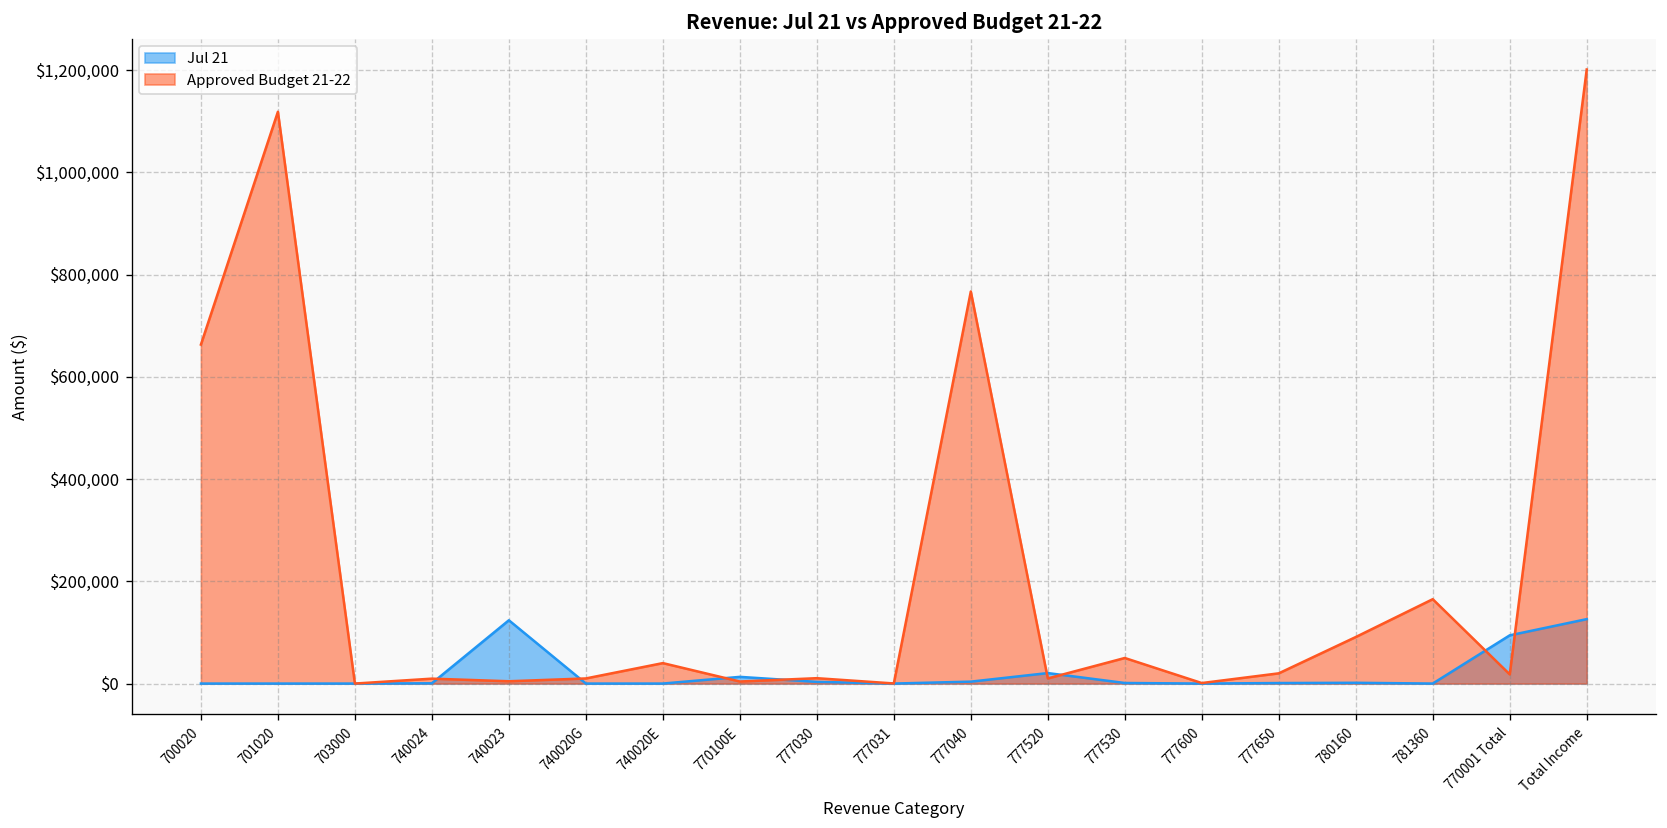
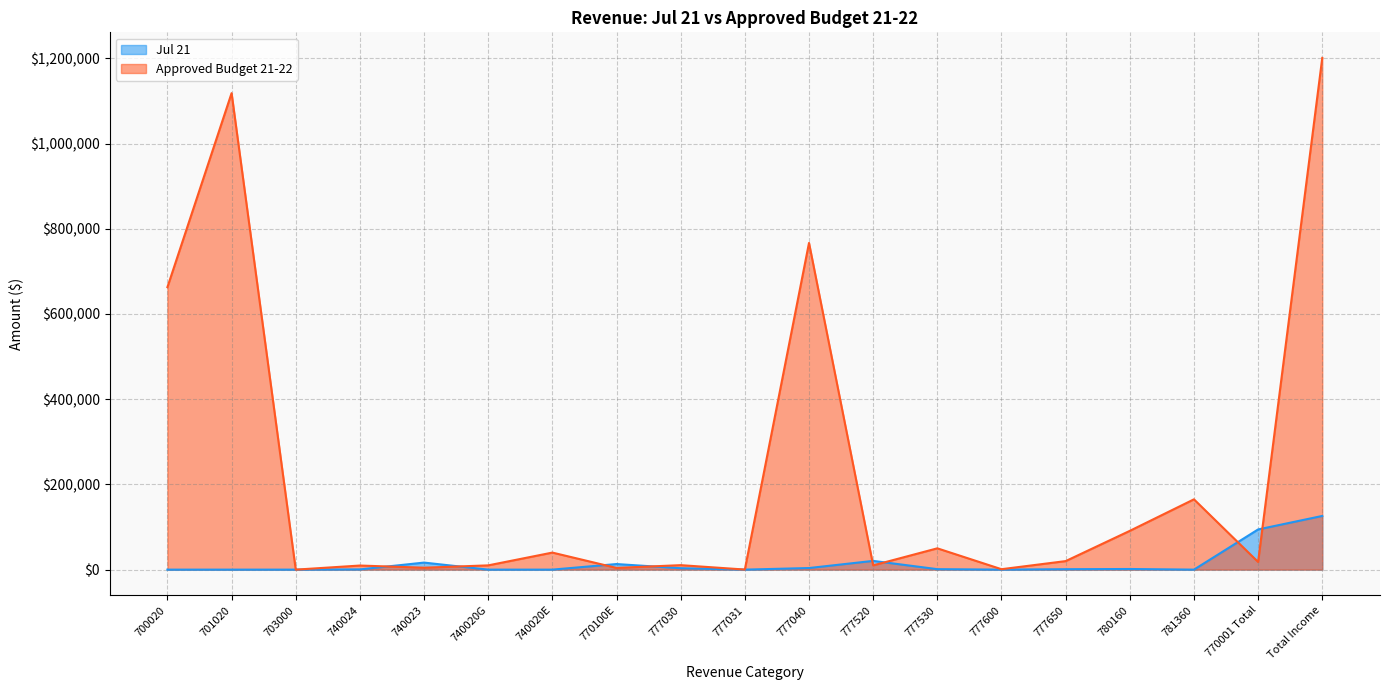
Jul 21, 740023: $120,000 -> $20,000
